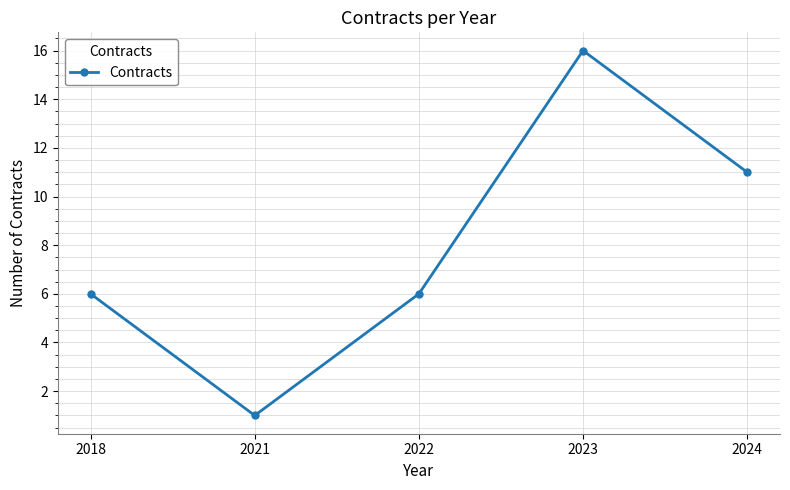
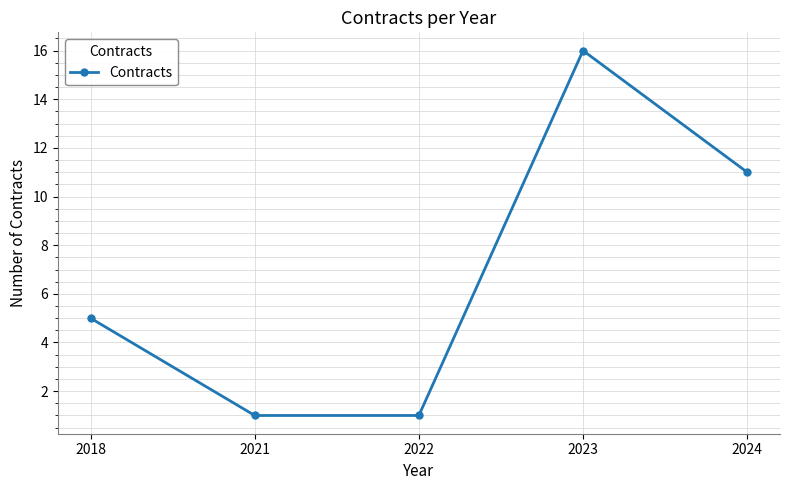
2018: 6 -> 5
2022: 6 -> 1
